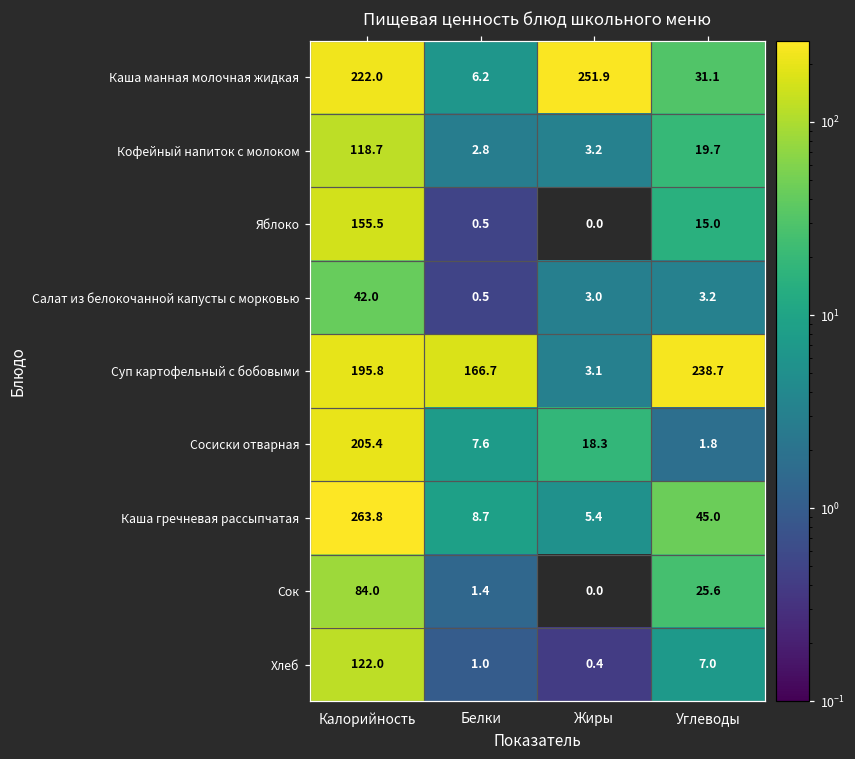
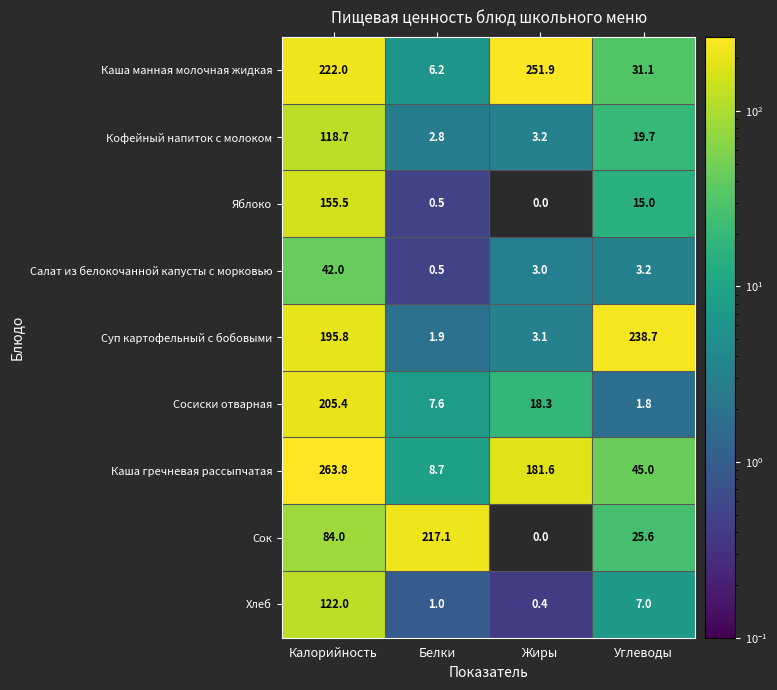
Суп картофельный с бобовыми, Белки: 166.7 -> 1.9
Каша гречневая рассыпчатая, Жиры: 5.4 -> 181.6
Сок, Белки: 1.4 -> 217.1
